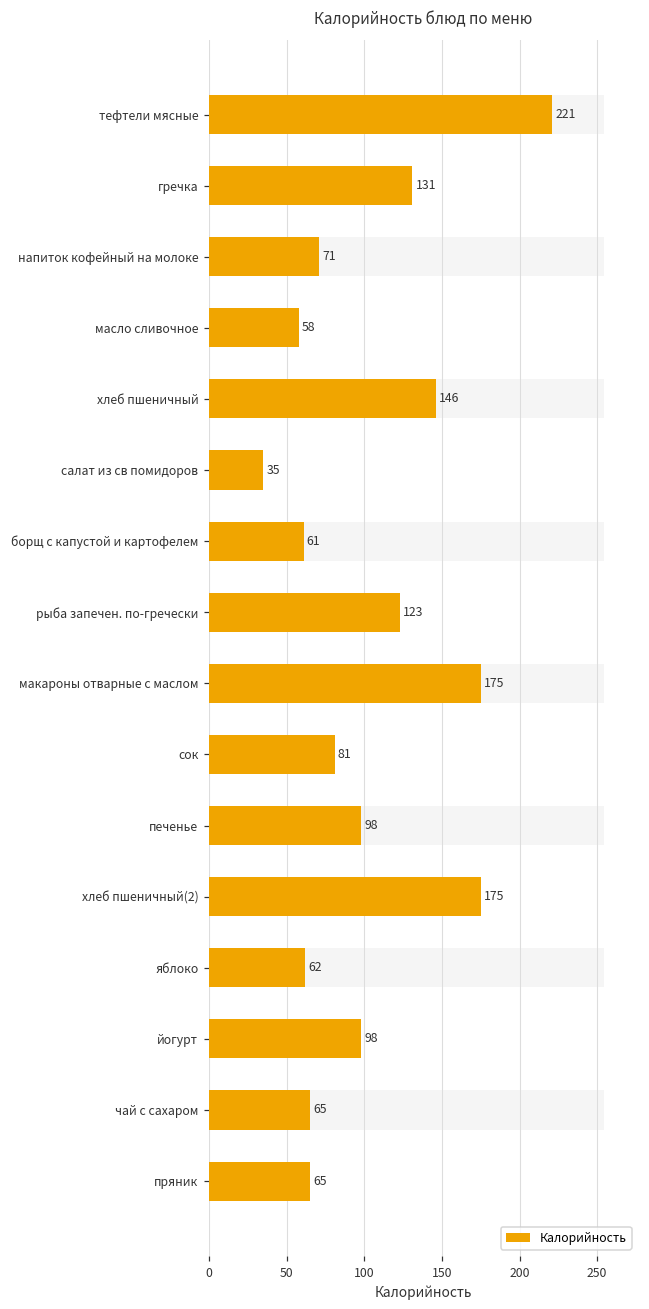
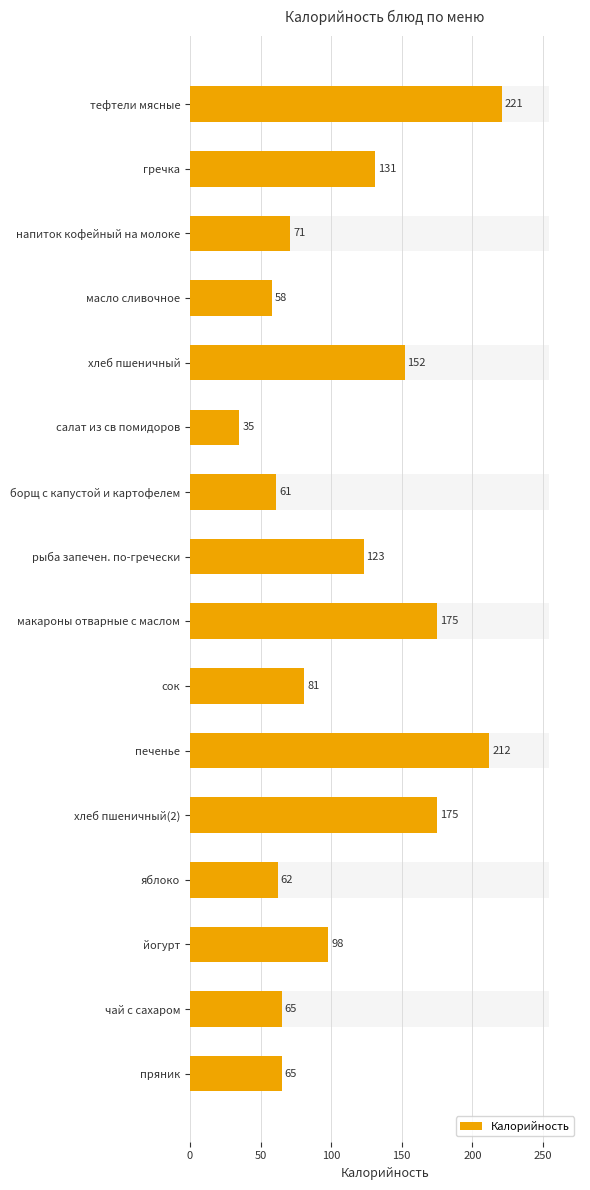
Калорийность, хлеб пшеничный: 146 -> 152
Калорийность, печенье: 98 -> 212
